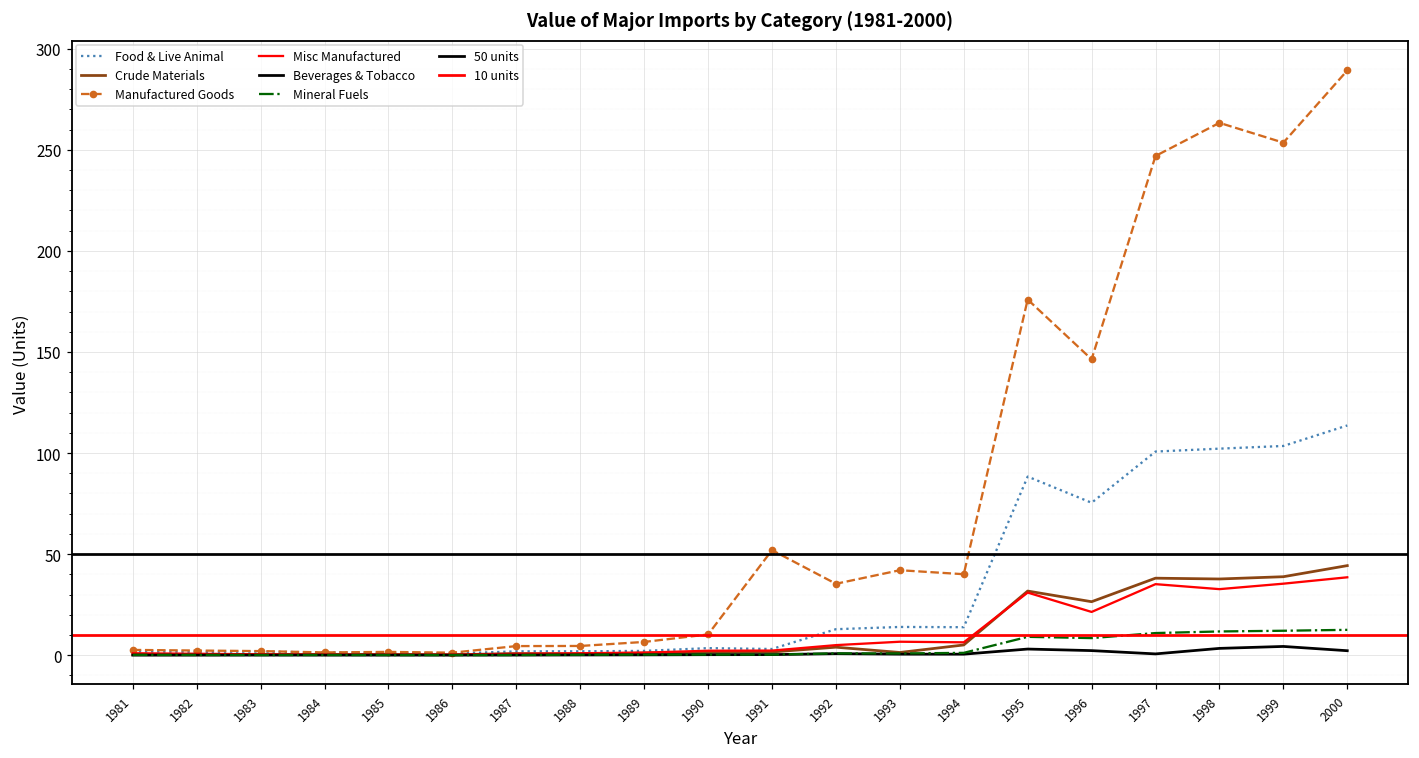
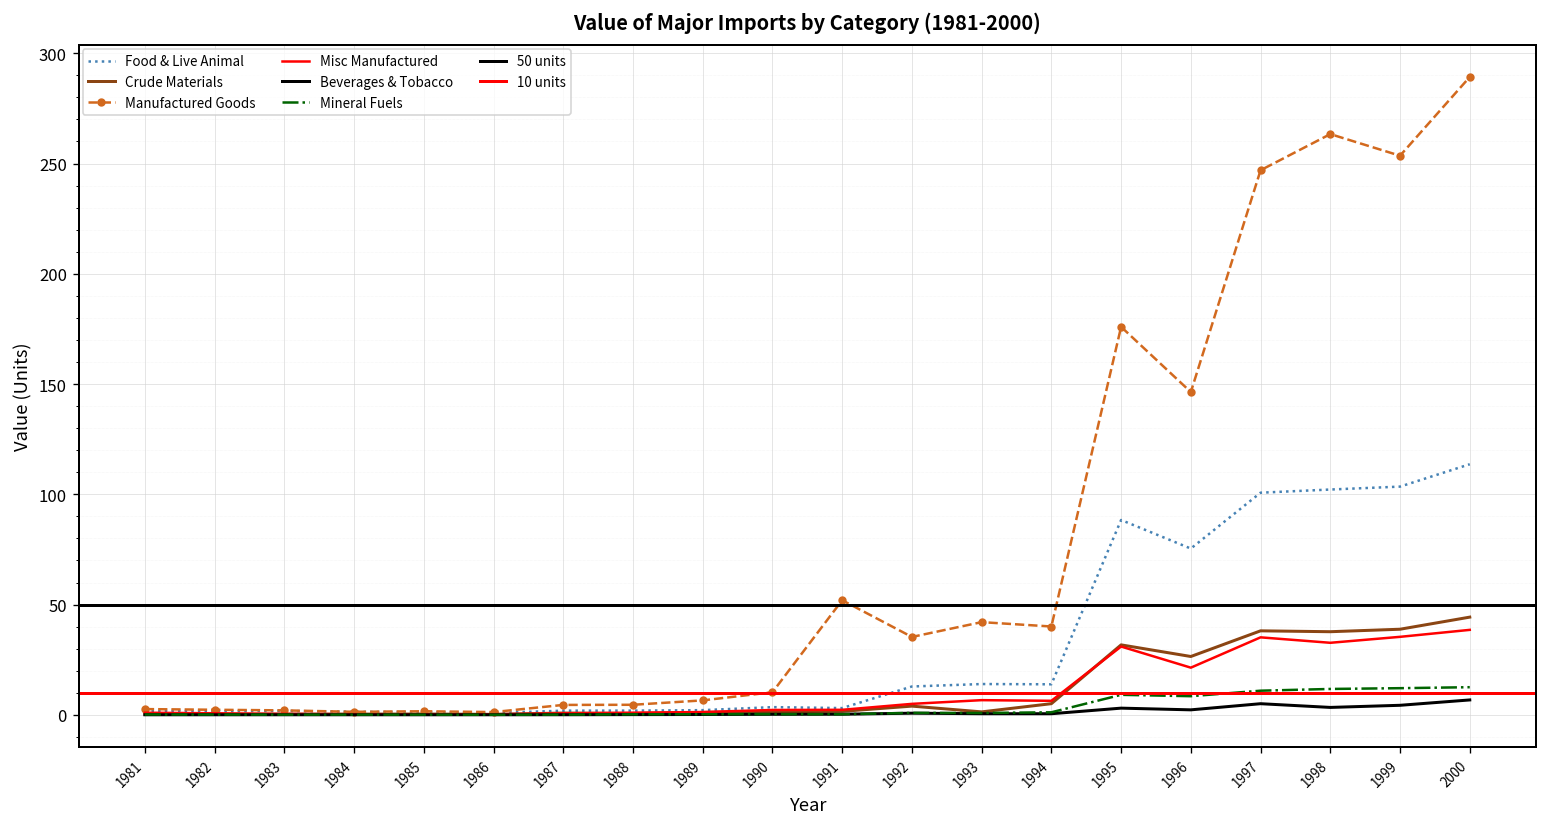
Beverages & Tobacco, 1997: 1 -> 5
Beverages & Tobacco, 2000: 2 -> 7
